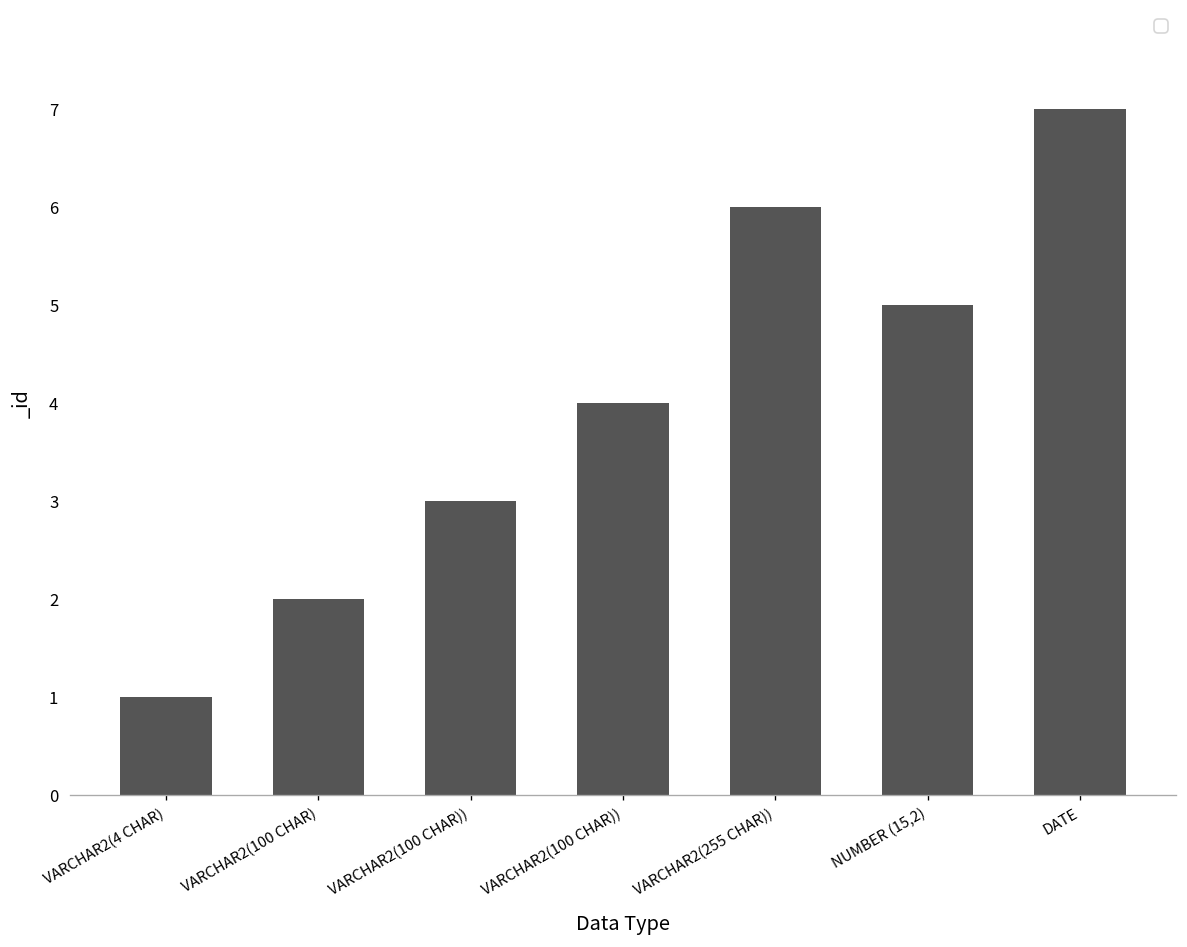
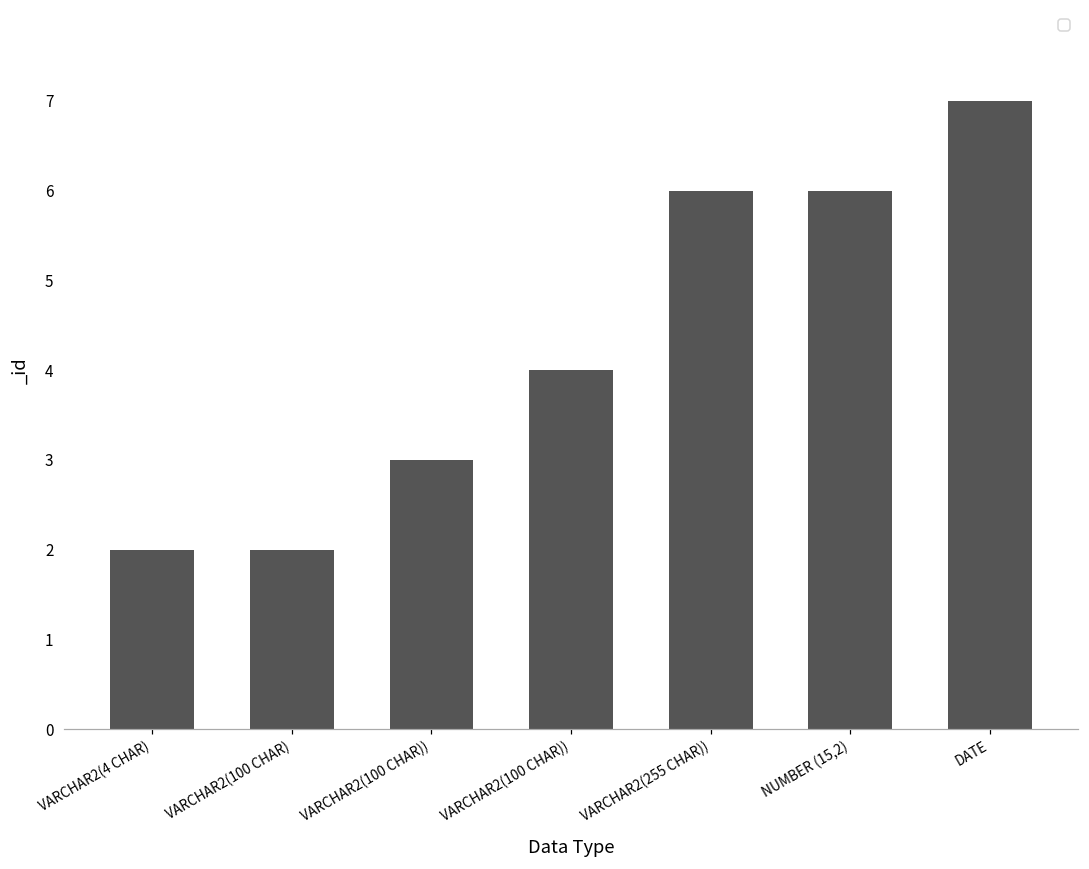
VARCHAR2(4 CHAR): 1 -> 2
NUMBER (15,2): 5 -> 6
